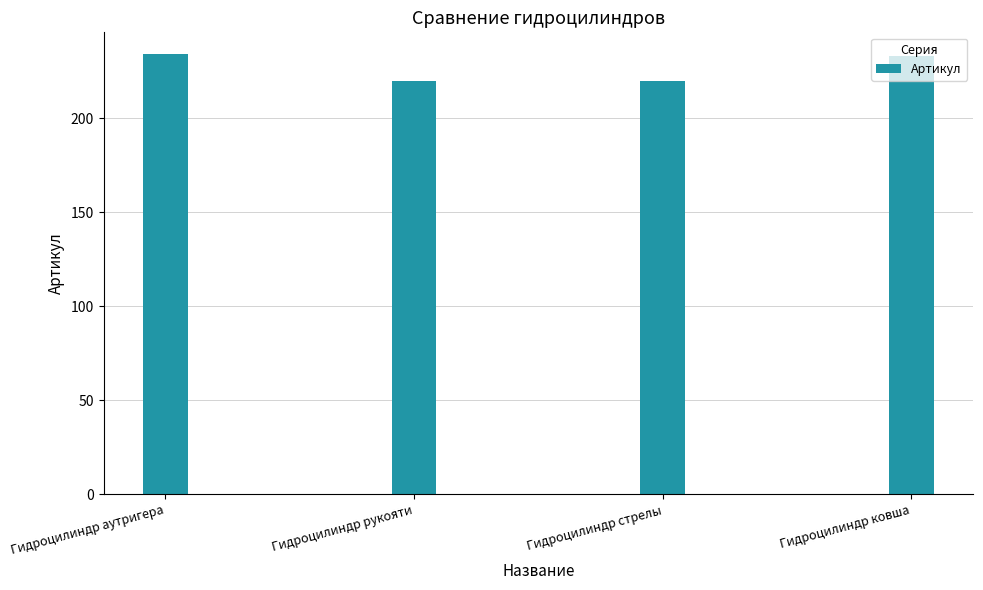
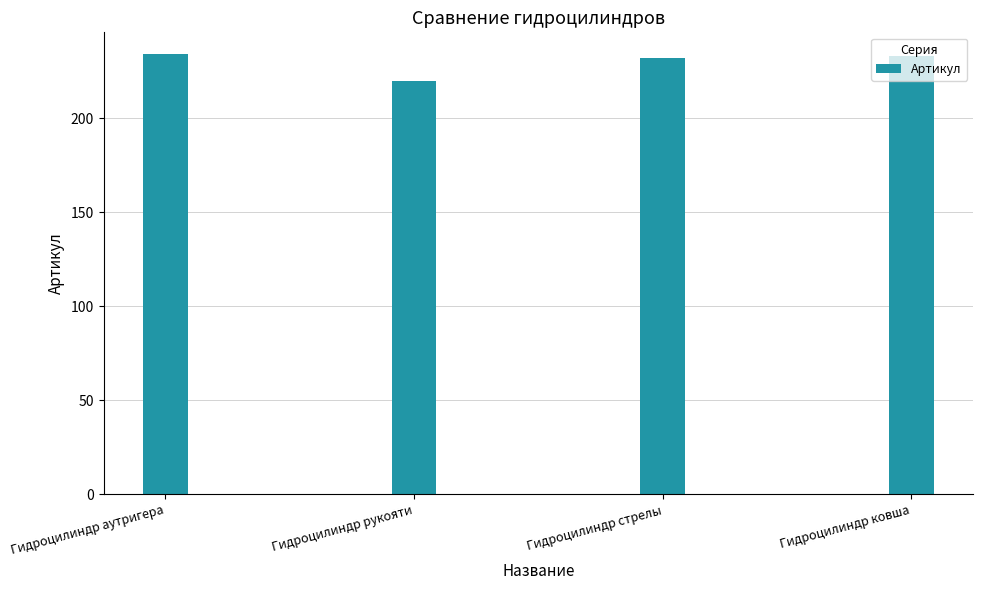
Гидроцилиндр стрелы: 220 -> 232
